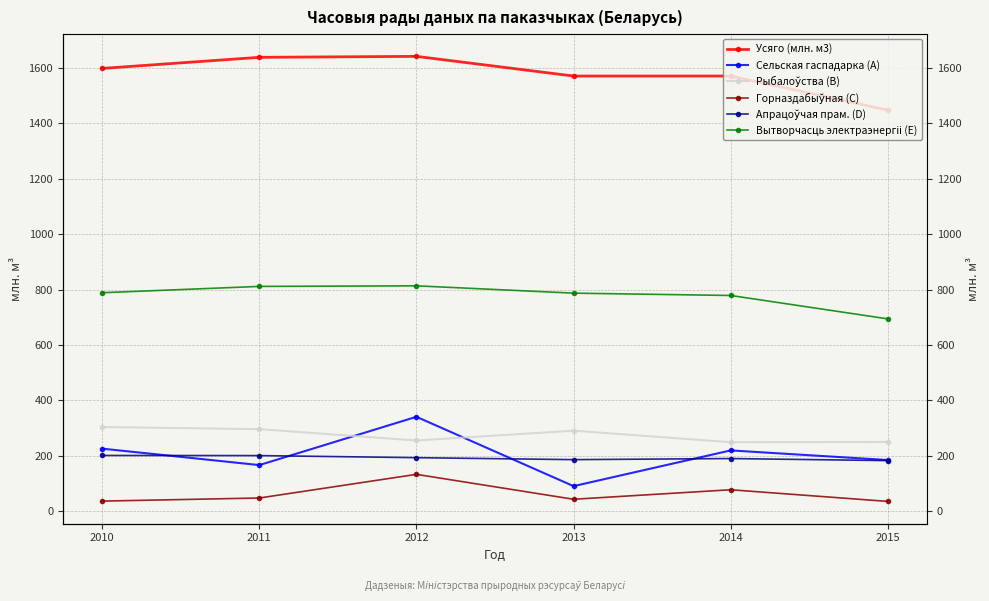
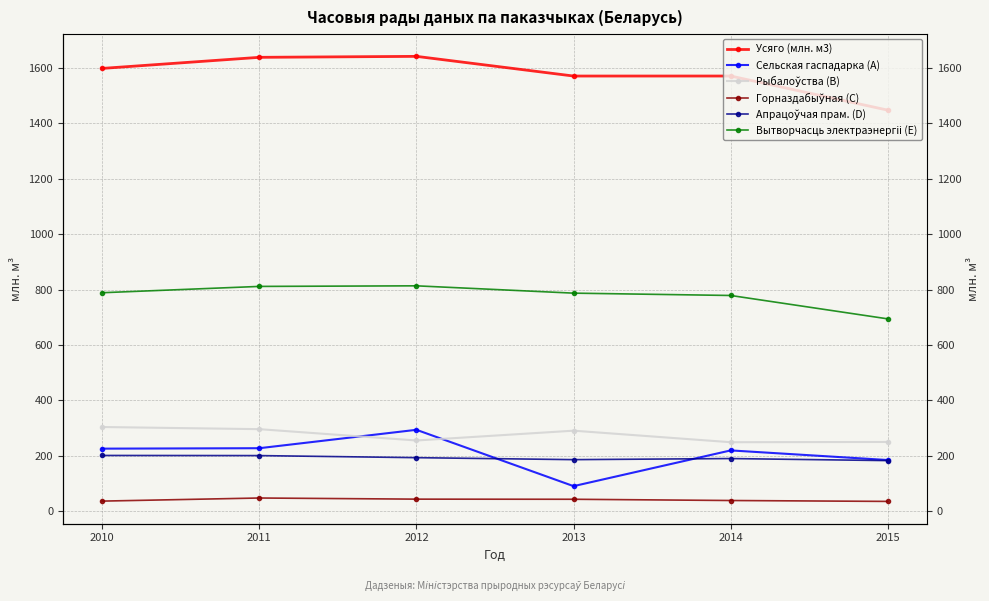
Сельская гаспадарка (A), 2011: 170 -> 230
Сельская гаспадарка (A), 2012: 340 -> 290
Горназдабыўная (C), 2012: 130 -> 40
Горназдабыўная (C), 2014: 80 -> 40
